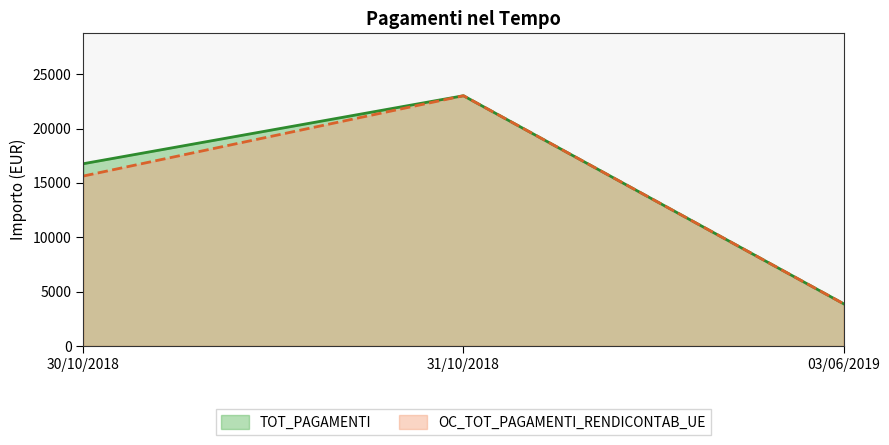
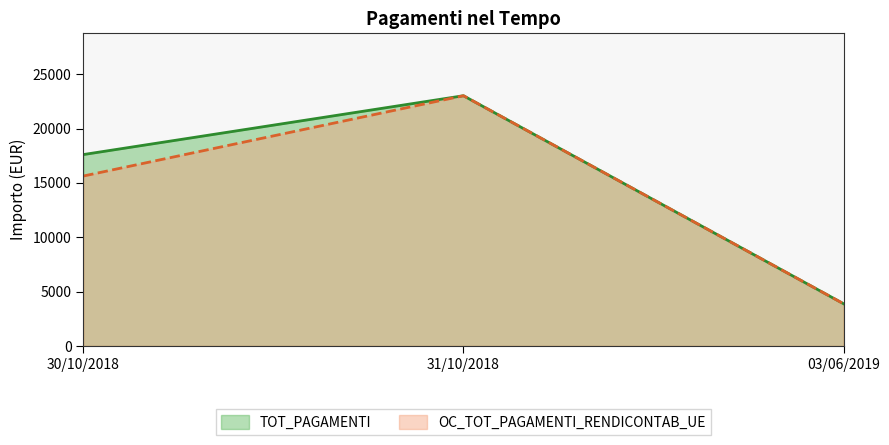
TOT_PAGAMENTI, 30/10/2018: 16800 -> 17600
